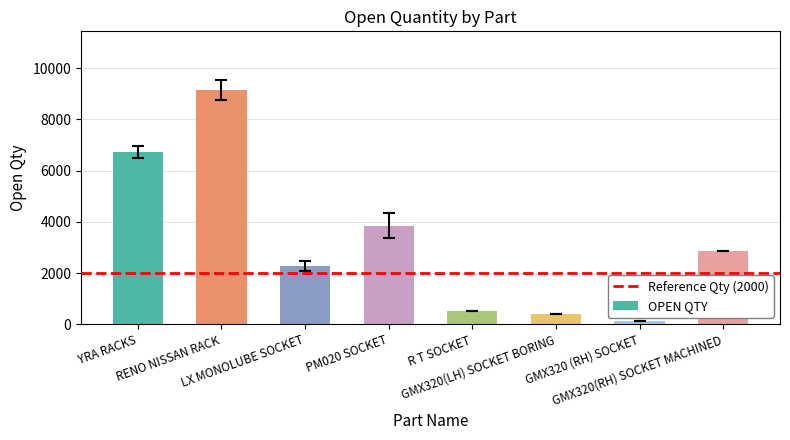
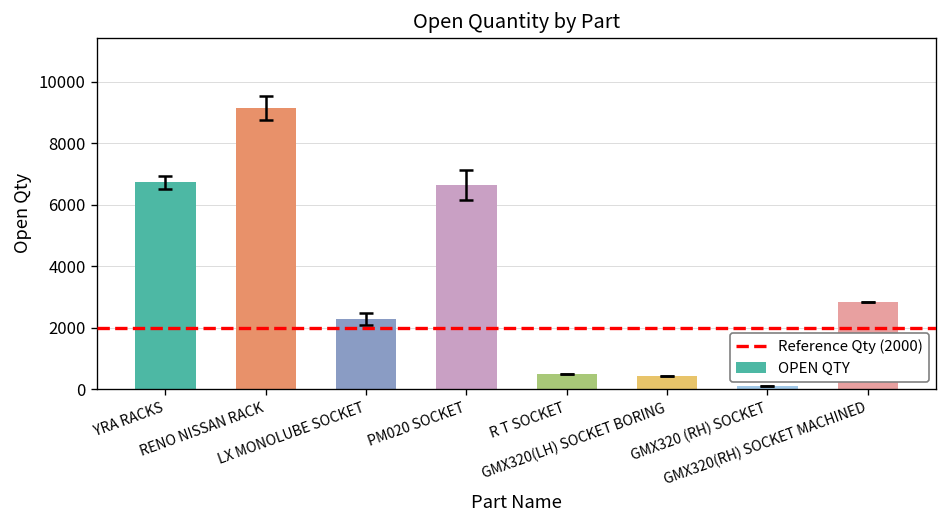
OPEN QTY, PM020 SOCKET: 3800 -> 6700
